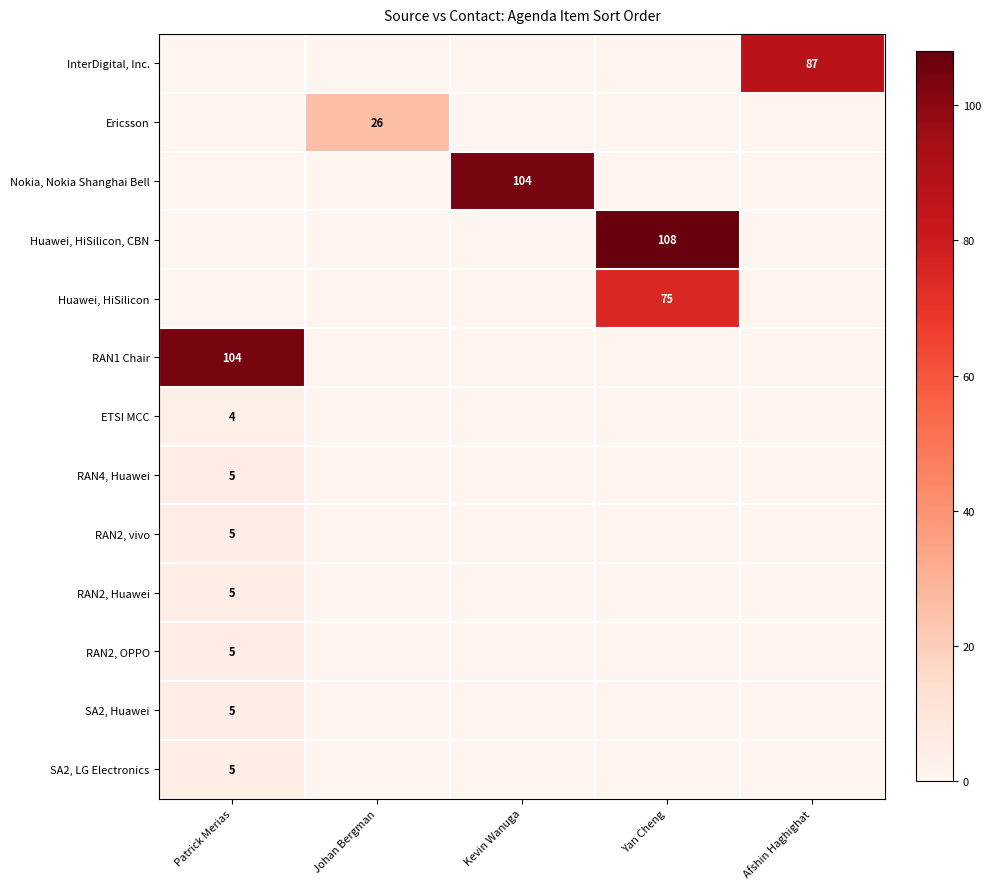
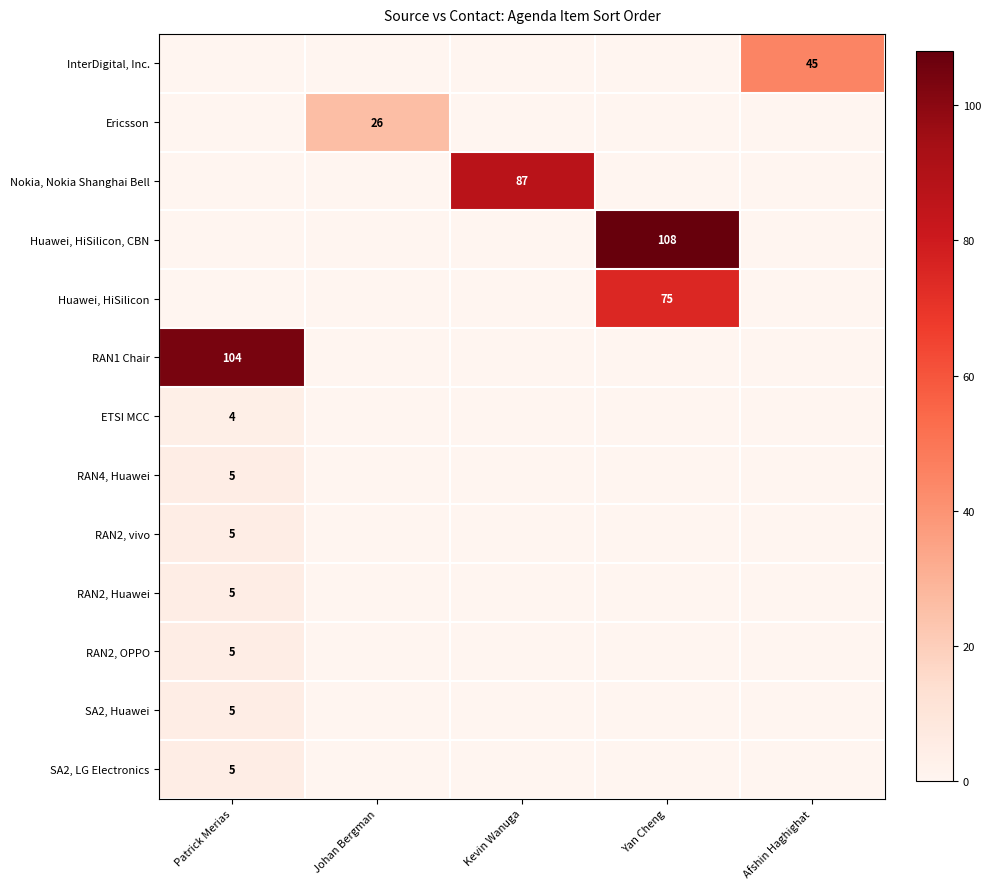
InterDigital, Inc., Afshin Haghighat: 87 -> 45
Nokia, Nokia Shanghai Bell, Kevin Wanuga: 104 -> 87
